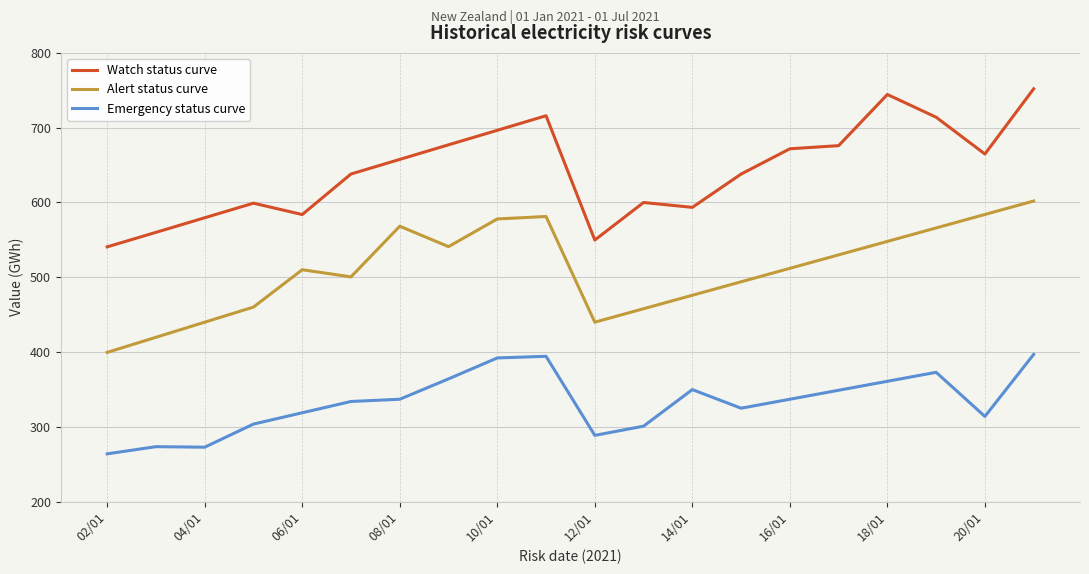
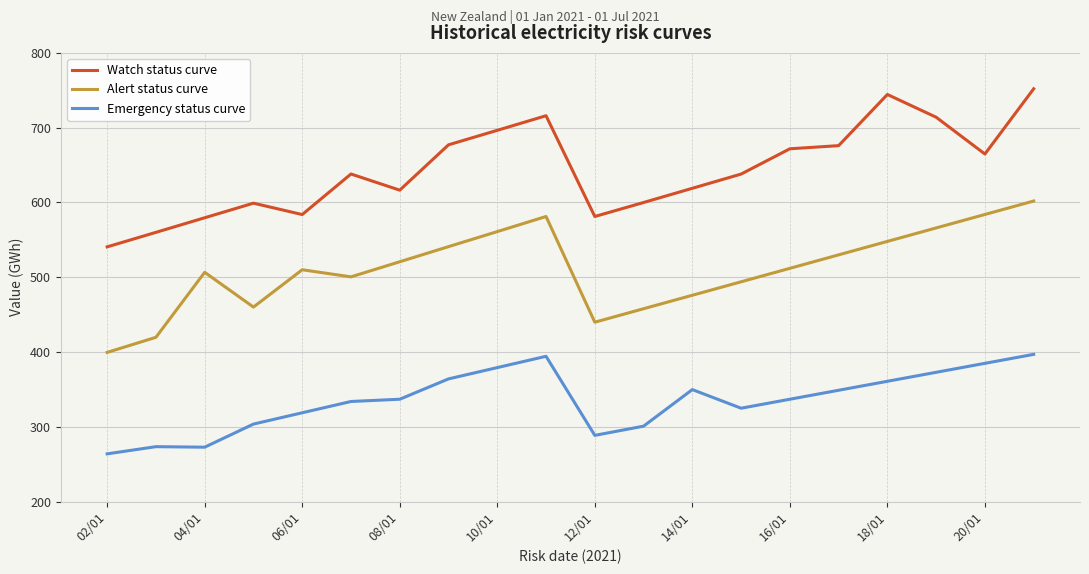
Alert status curve, 04/01: 440 -> 510
Watch status curve, 08/01: 660 -> 620
Alert status curve, 08/01: 570 -> 520
Alert status curve, 10/01: 580 -> 560
Emergency status curve, 10/01: 390 -> 380
Watch status curve, 12/01: 550 -> 580
Watch status curve, 14/01: 590 -> 620
Emergency status curve, 20/01: 310 -> 390
